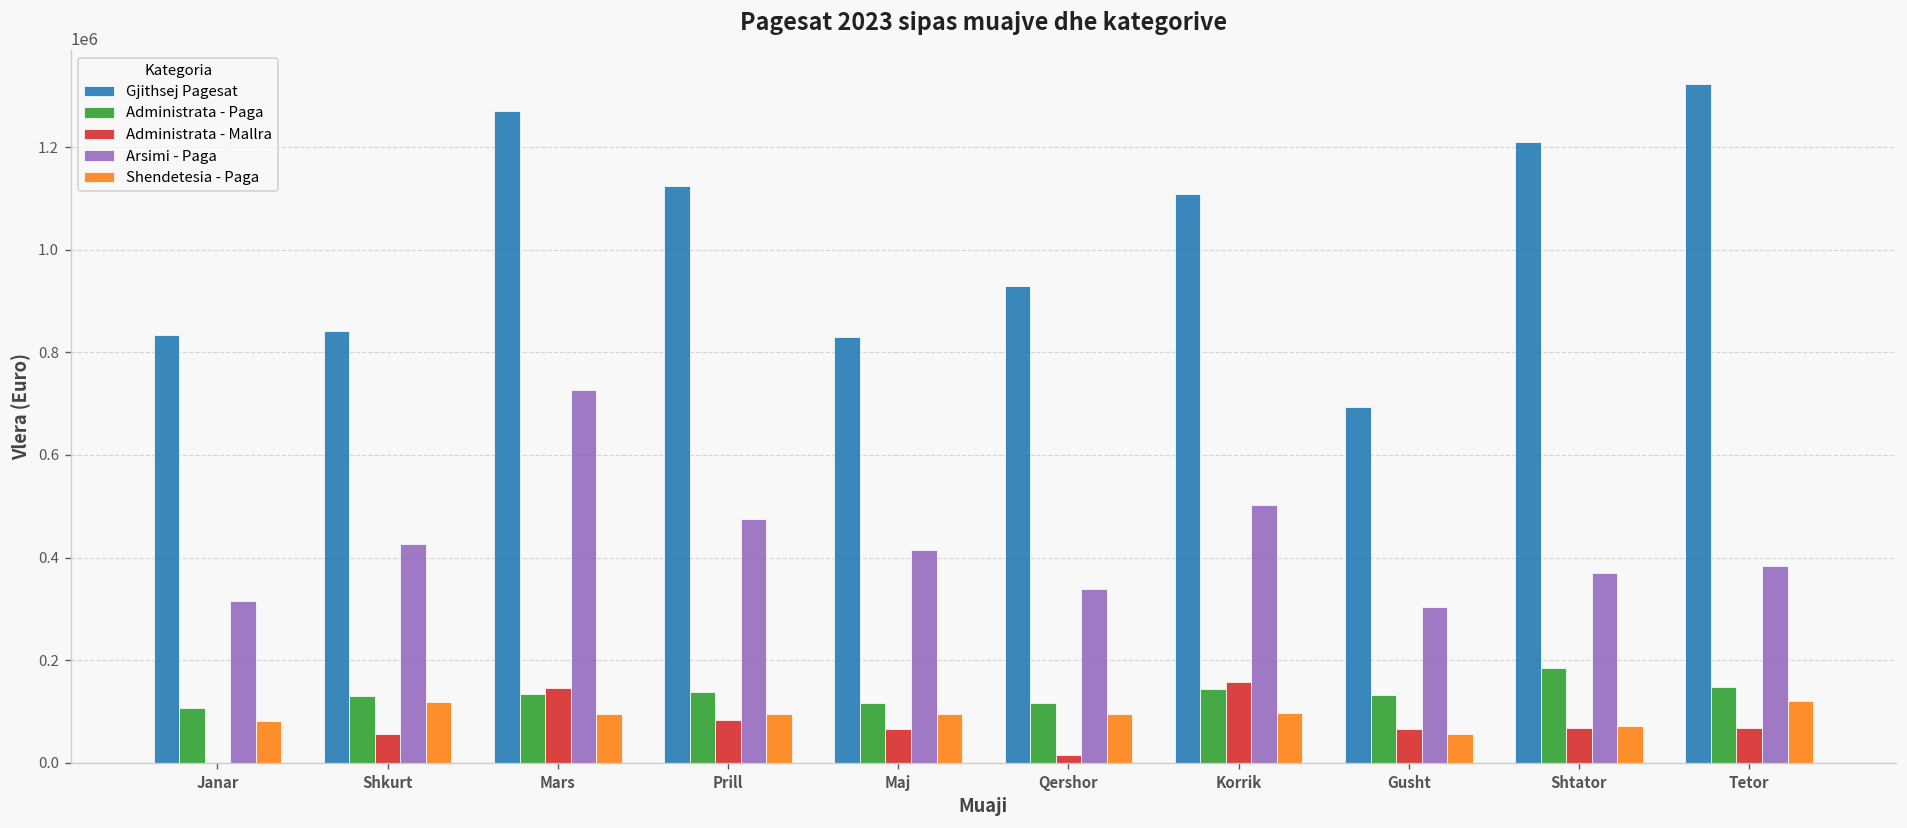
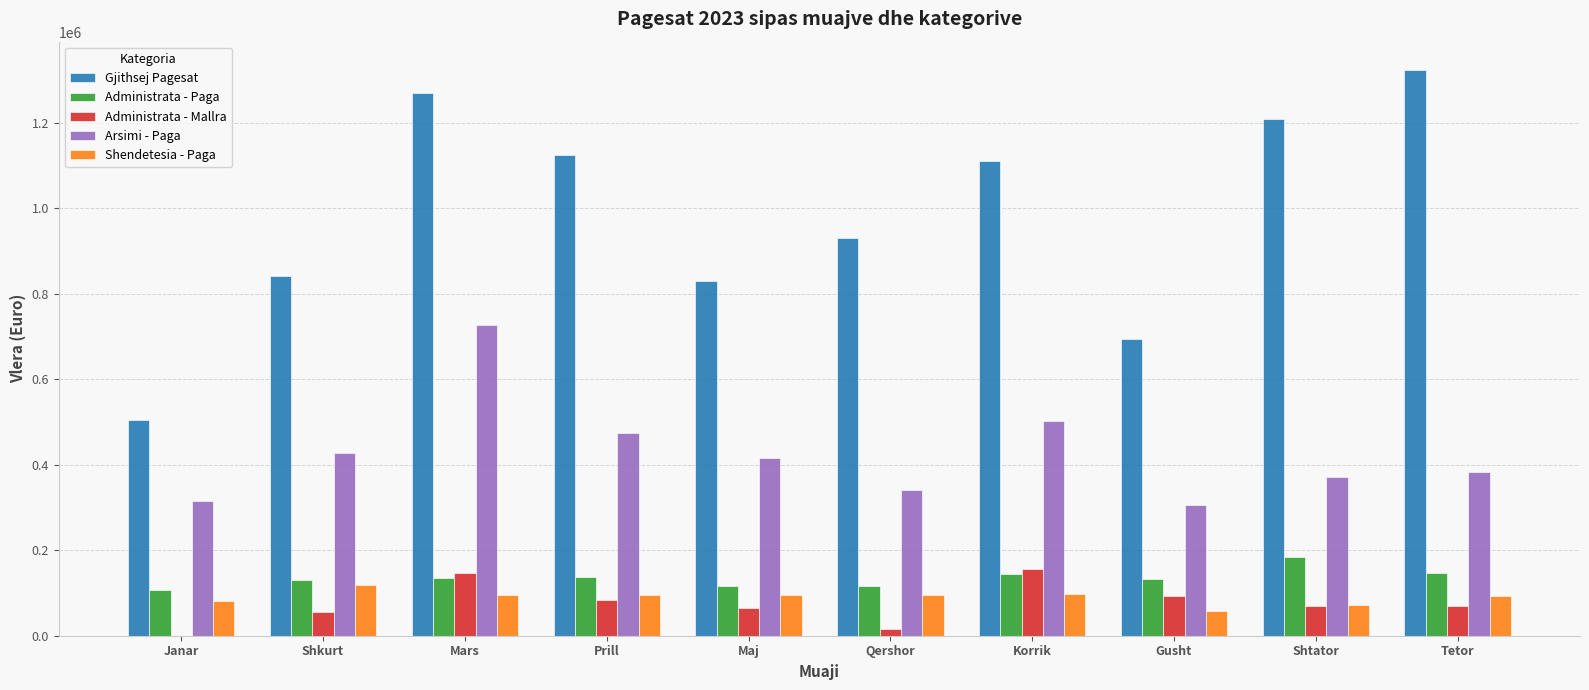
Gjithsej Pagesat, Janar: 830000 -> 500000
Administrata - Mallra, Gusht: 70000 -> 90000
Shendetesia - Paga, Tetor: 120000 -> 90000
